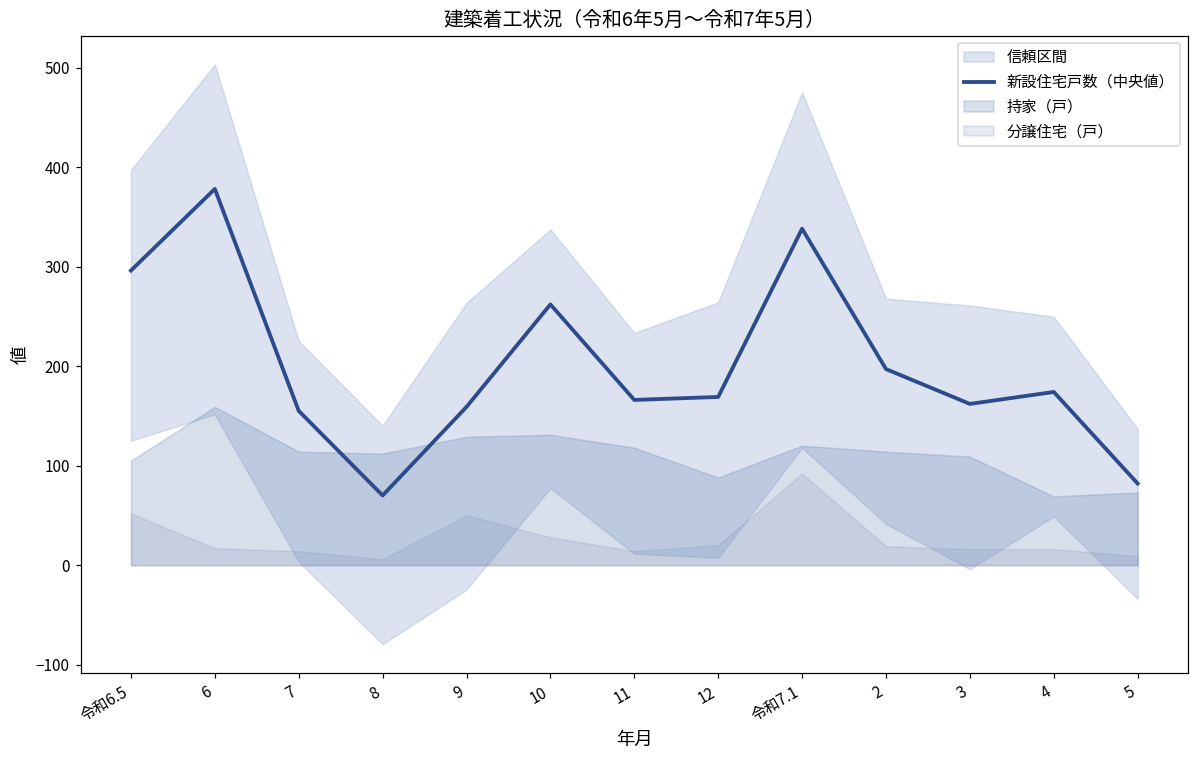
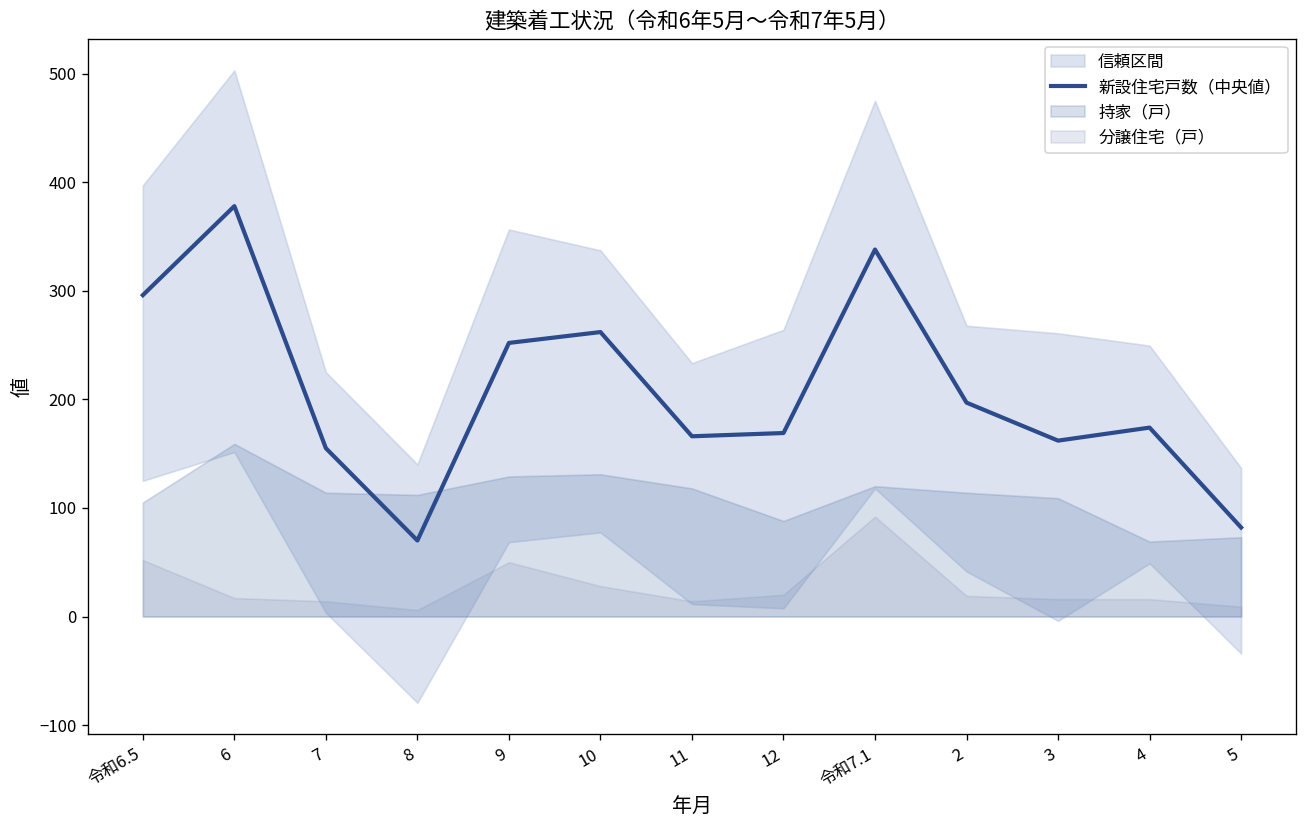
新設住宅戸数（中央値）, 9: 160 -> 250
